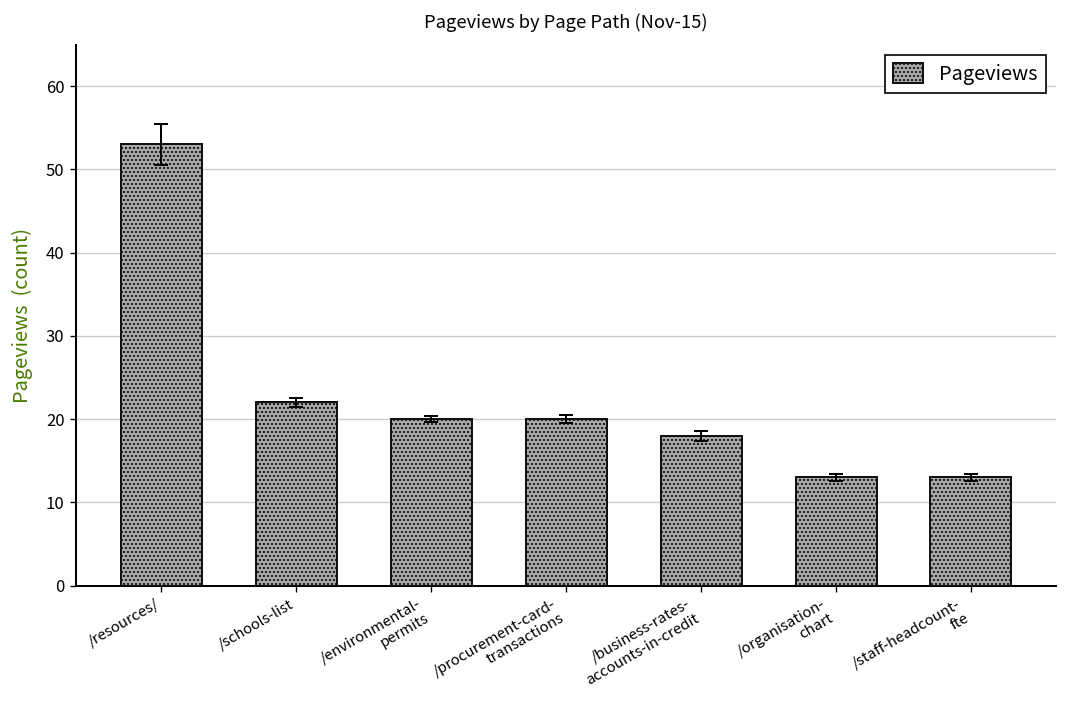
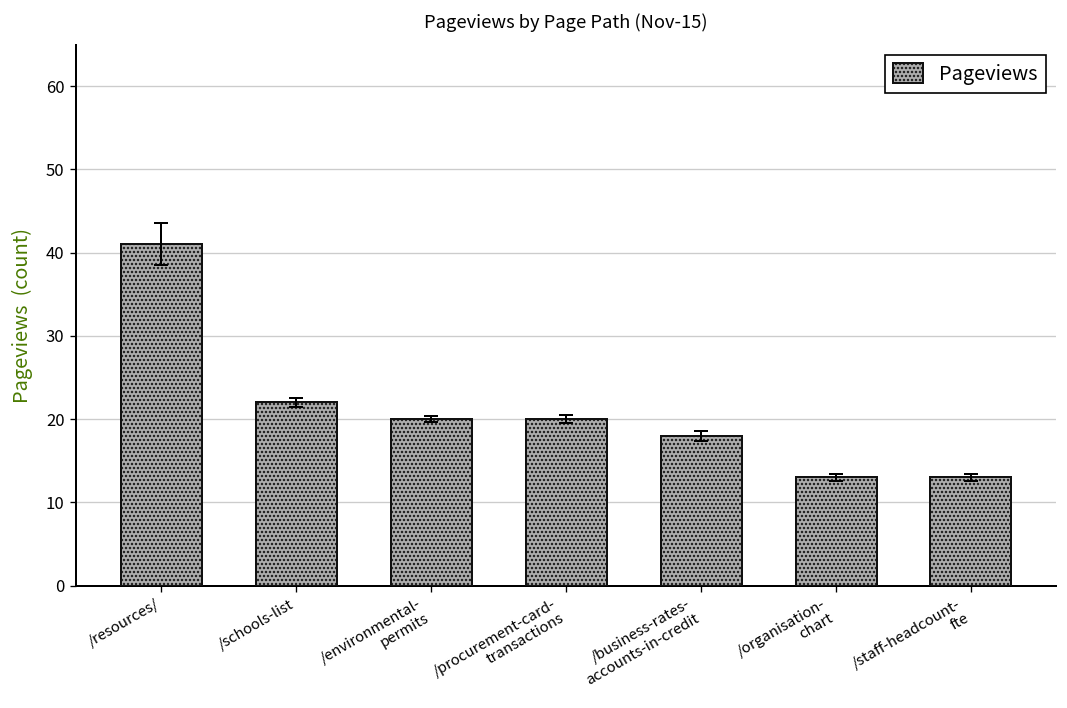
Pageviews, /resources/: 53 -> 41
